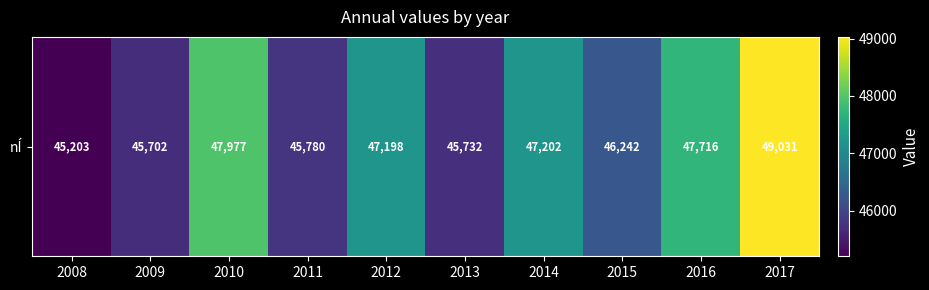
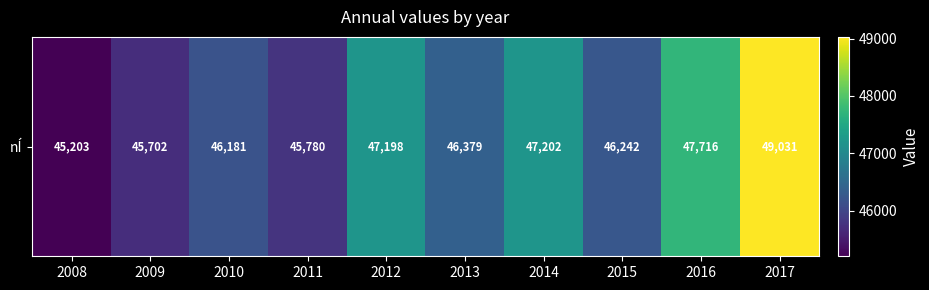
nÍ, 2010: 47,977 -> 46,181
nÍ, 2013: 45,732 -> 46,379
